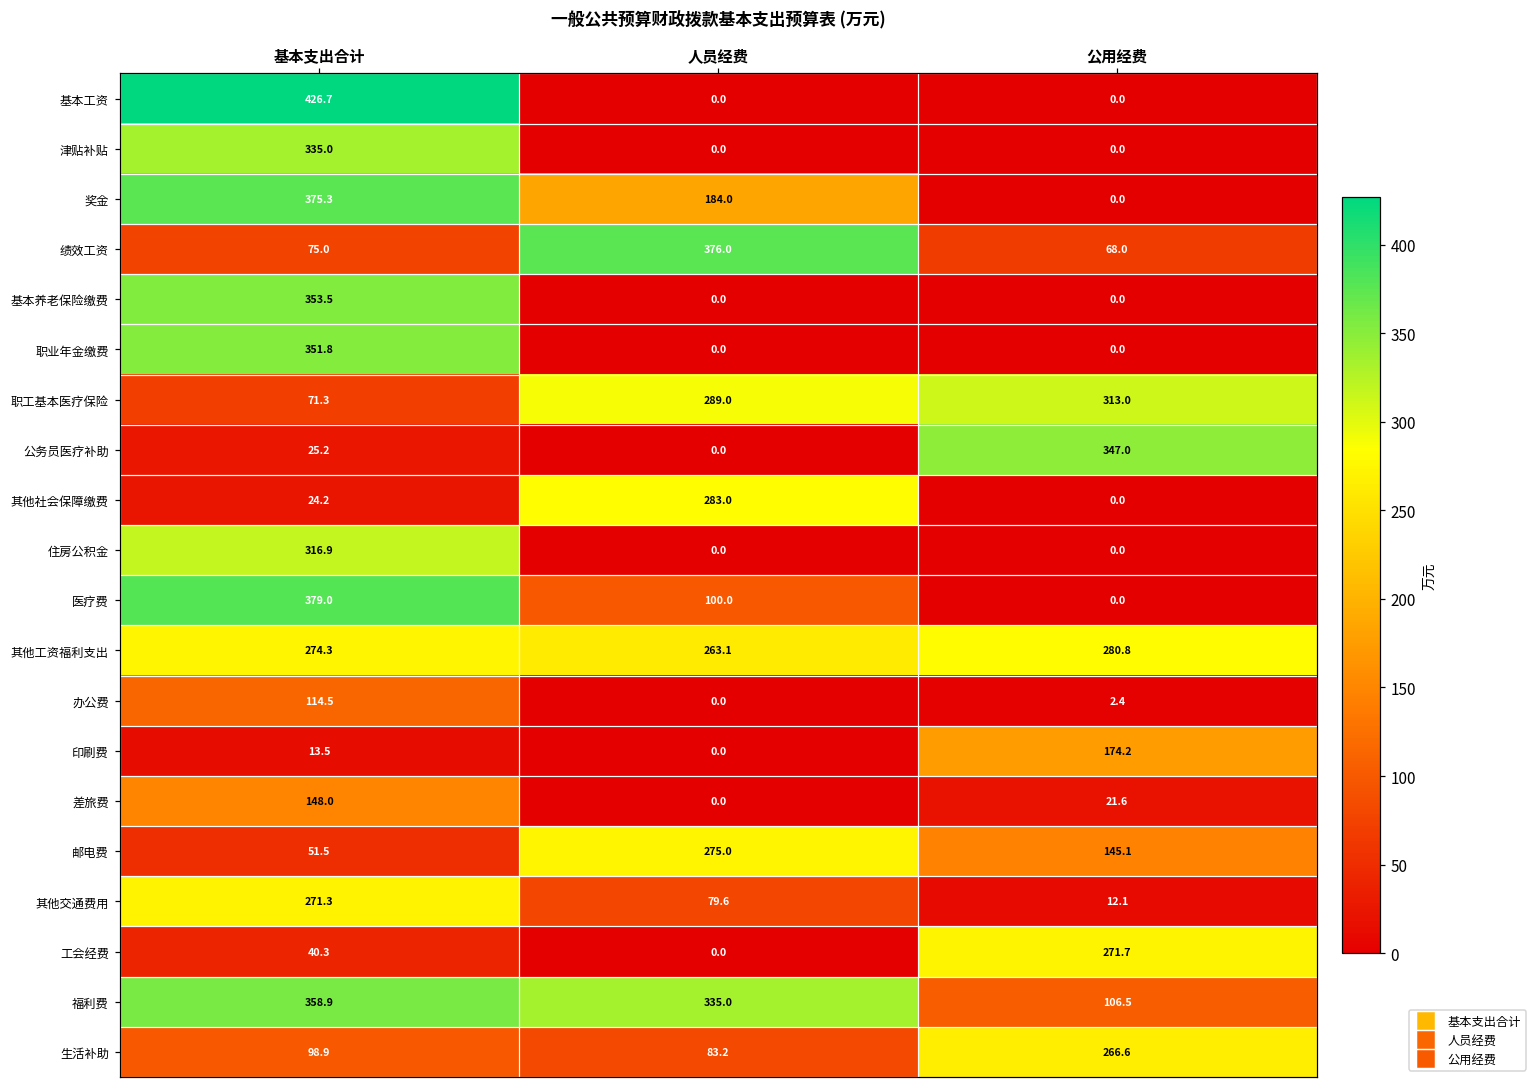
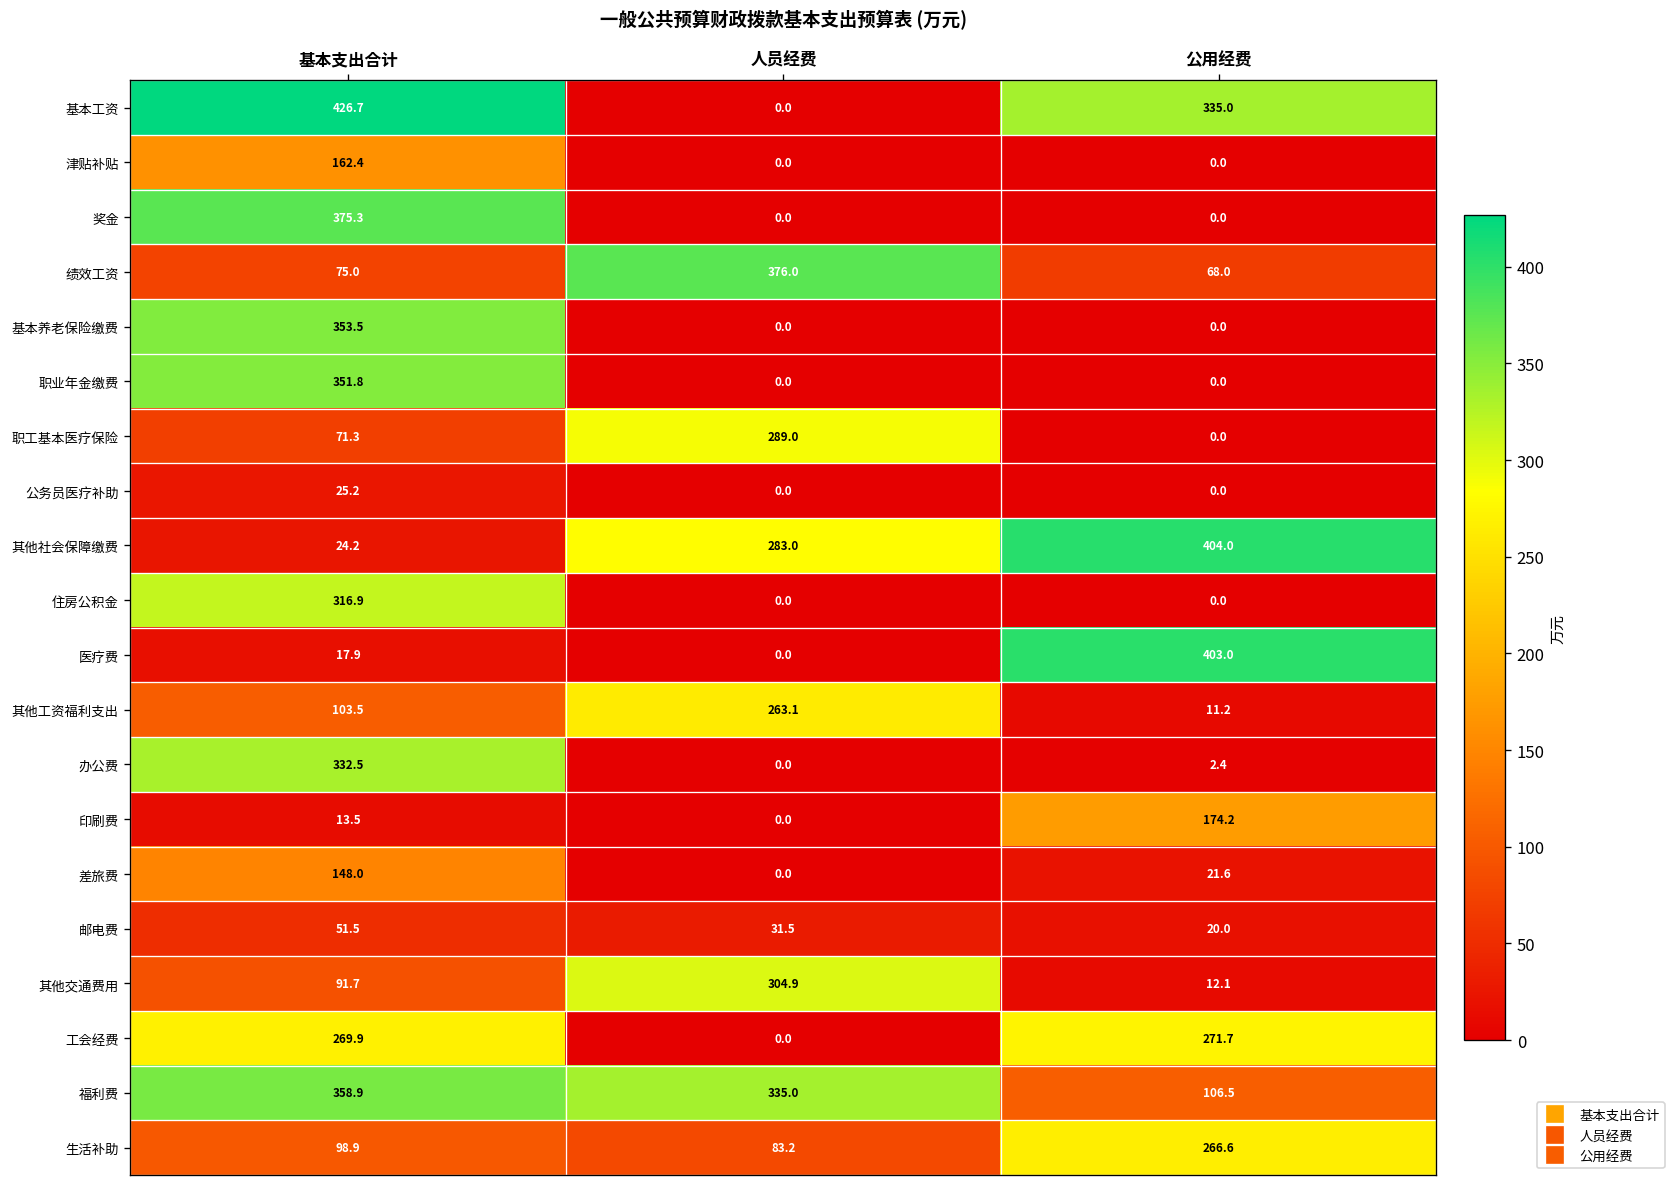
基本工资, 公用经费: 0.0 -> 335.0
津贴补贴, 基本支出合计: 335.0 -> 162.4
奖金, 人员经费: 184.0 -> 0.0
职工基本医疗保险, 公用经费: 313.0 -> 0.0
公务员医疗补助, 公用经费: 347.0 -> 0.0
其他社会保障缴费, 公用经费: 0.0 -> 404.0
医疗费, 基本支出合计: 379.0 -> 17.9
医疗费, 人员经费: 100.0 -> 0.0
医疗费, 公用经费: 0.0 -> 403.0
其他工资福利支出, 基本支出合计: 274.3 -> 103.5
其他工资福利支出, 公用经费: 280.8 -> 11.2
办公费, 基本支出合计: 114.5 -> 332.5
邮电费, 人员经费: 275.0 -> 31.5
邮电费, 公用经费: 145.1 -> 20.0
其他交通费用, 基本支出合计: 271.3 -> 91.7
其他交通费用, 人员经费: 79.6 -> 304.9
工会经费, 基本支出合计: 40.3 -> 269.9
